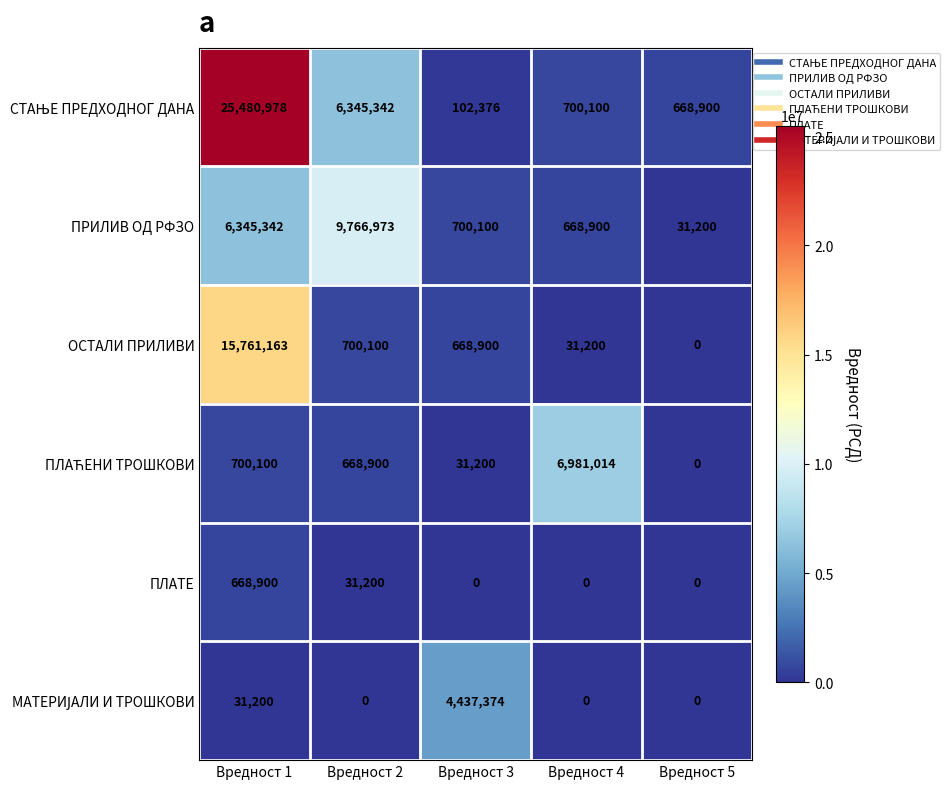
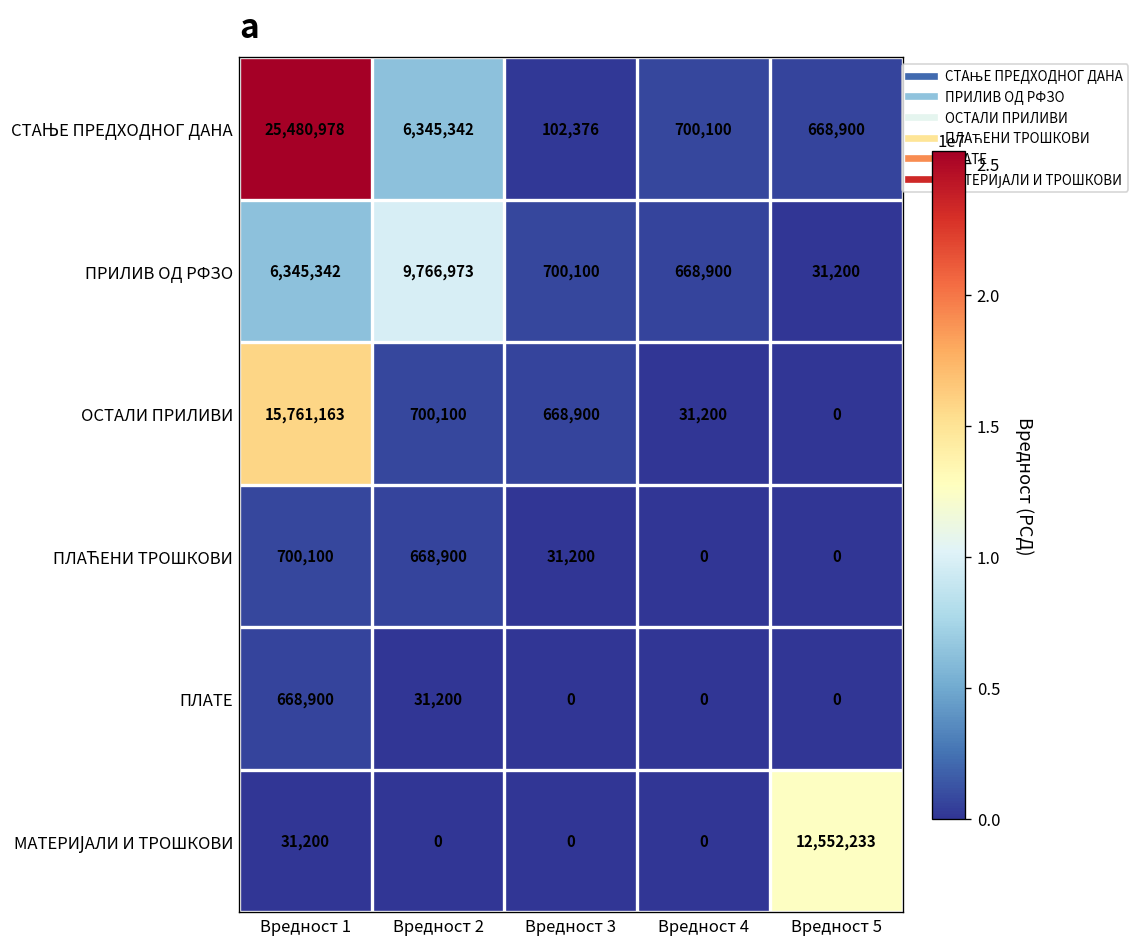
ПЛАЋЕНИ ТРОШКОВИ, Вредност 4: 6,981,014 -> 0
МАТЕРИЈАЛИ И ТРОШКОВИ, Вредност 3: 4,437,374 -> 0
МАТЕРИЈАЛИ И ТРОШКОВИ, Вредност 5: 0 -> 12,552,233
